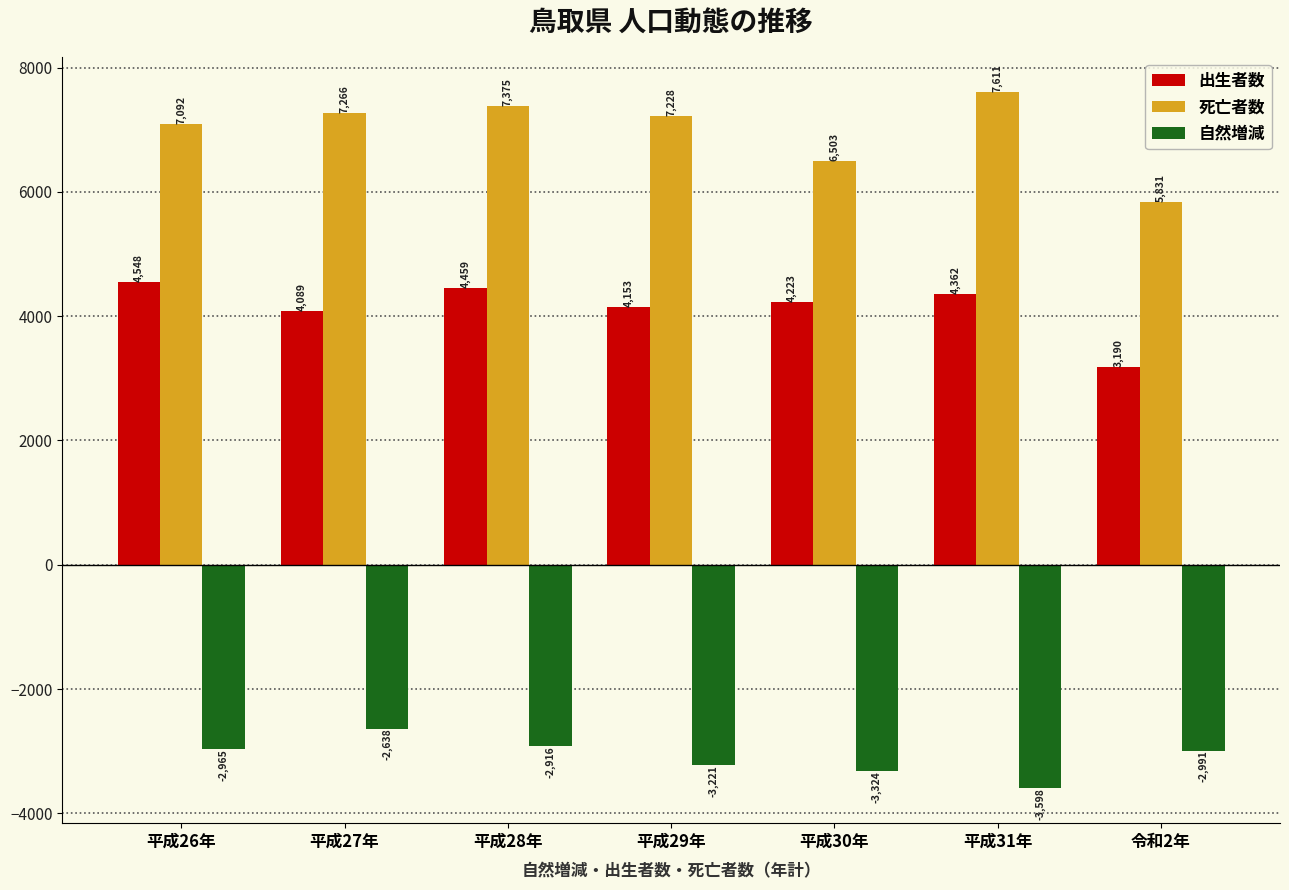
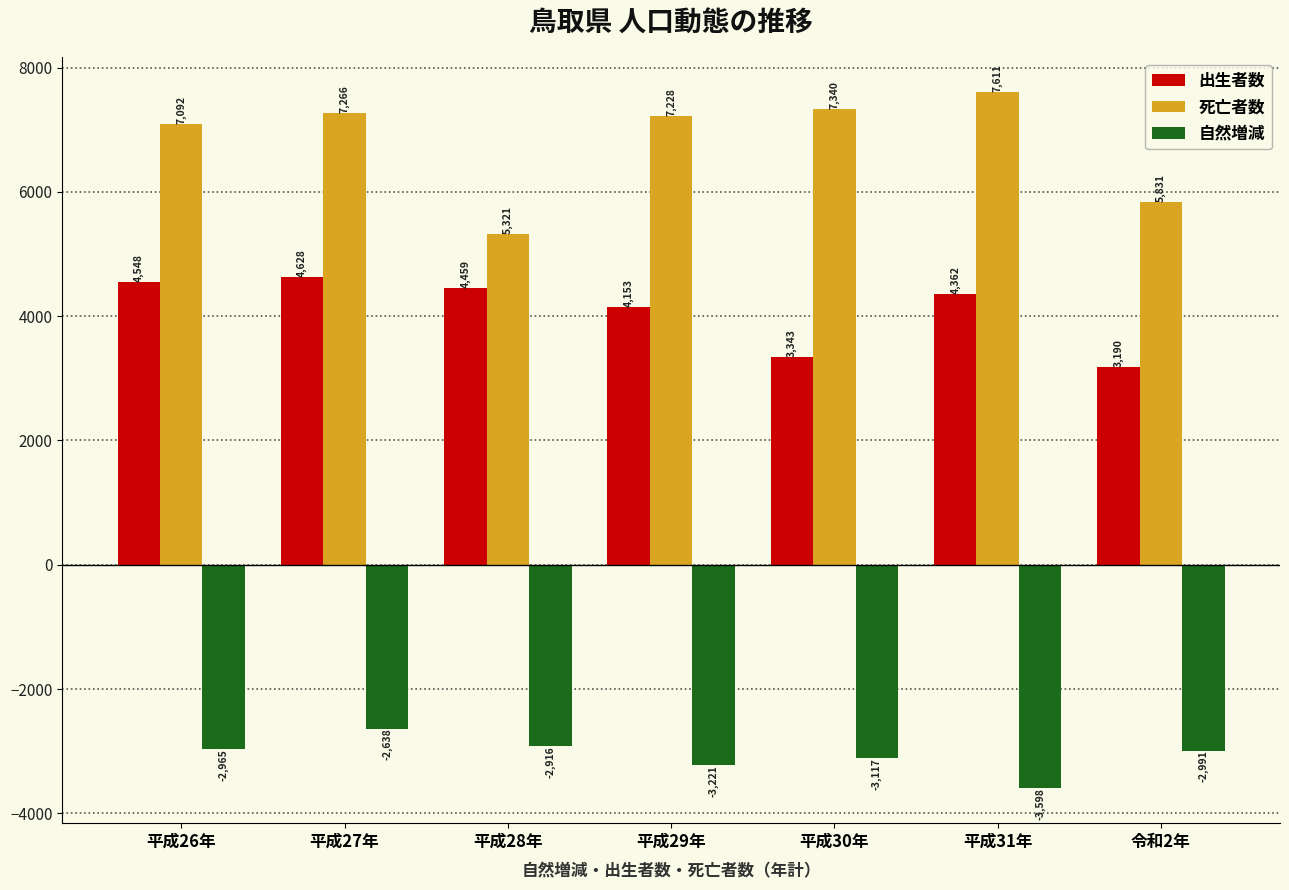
出生者数, 平成27年: 4,089 -> 4,628
死亡者数, 平成28年: 7,375 -> 5,321
出生者数, 平成30年: 4,223 -> 3,343
死亡者数, 平成30年: 6,503 -> 7,340
自然増減, 平成30年: -3,324 -> -3,117
